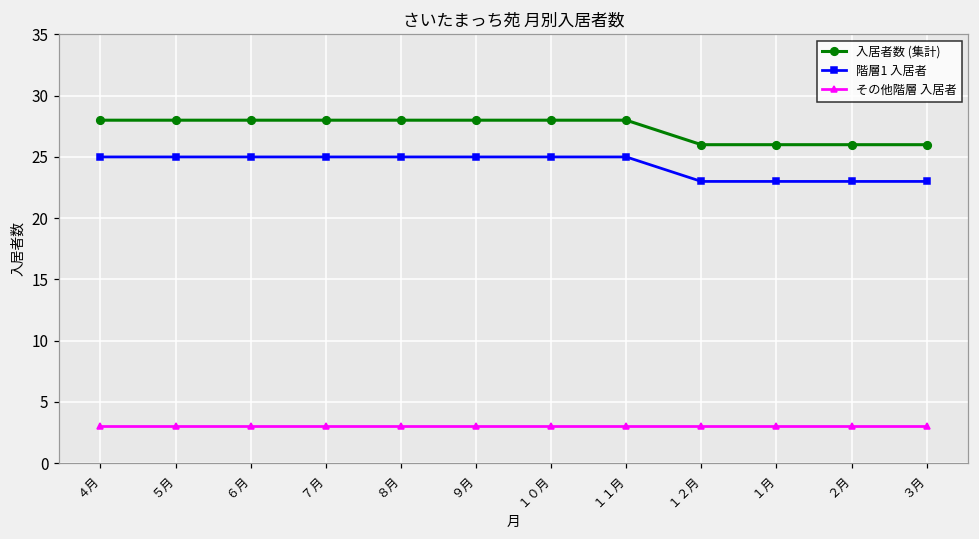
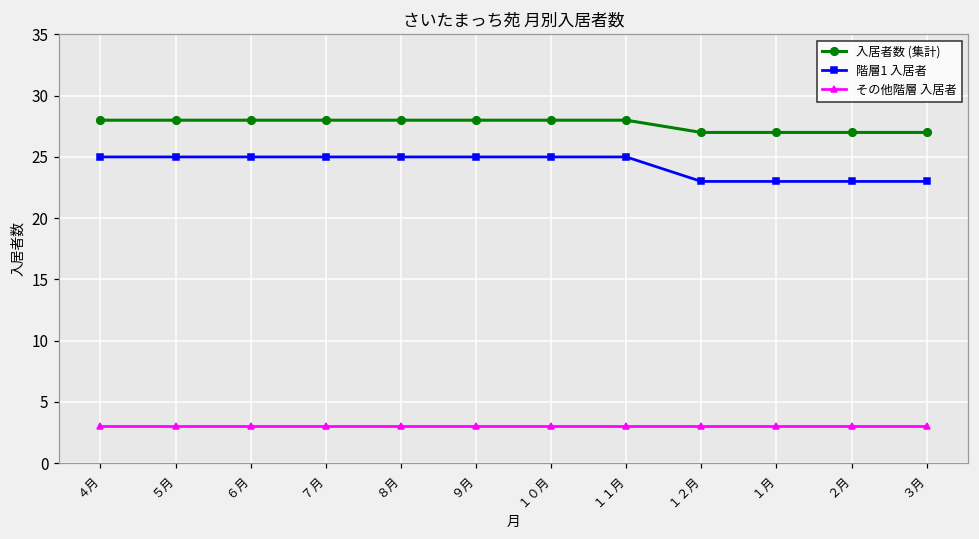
入居者数 (集計), １２月: 26 -> 27
入居者数 (集計), １月: 26 -> 27
入居者数 (集計), ２月: 26 -> 27
入居者数 (集計), ３月: 26 -> 27
